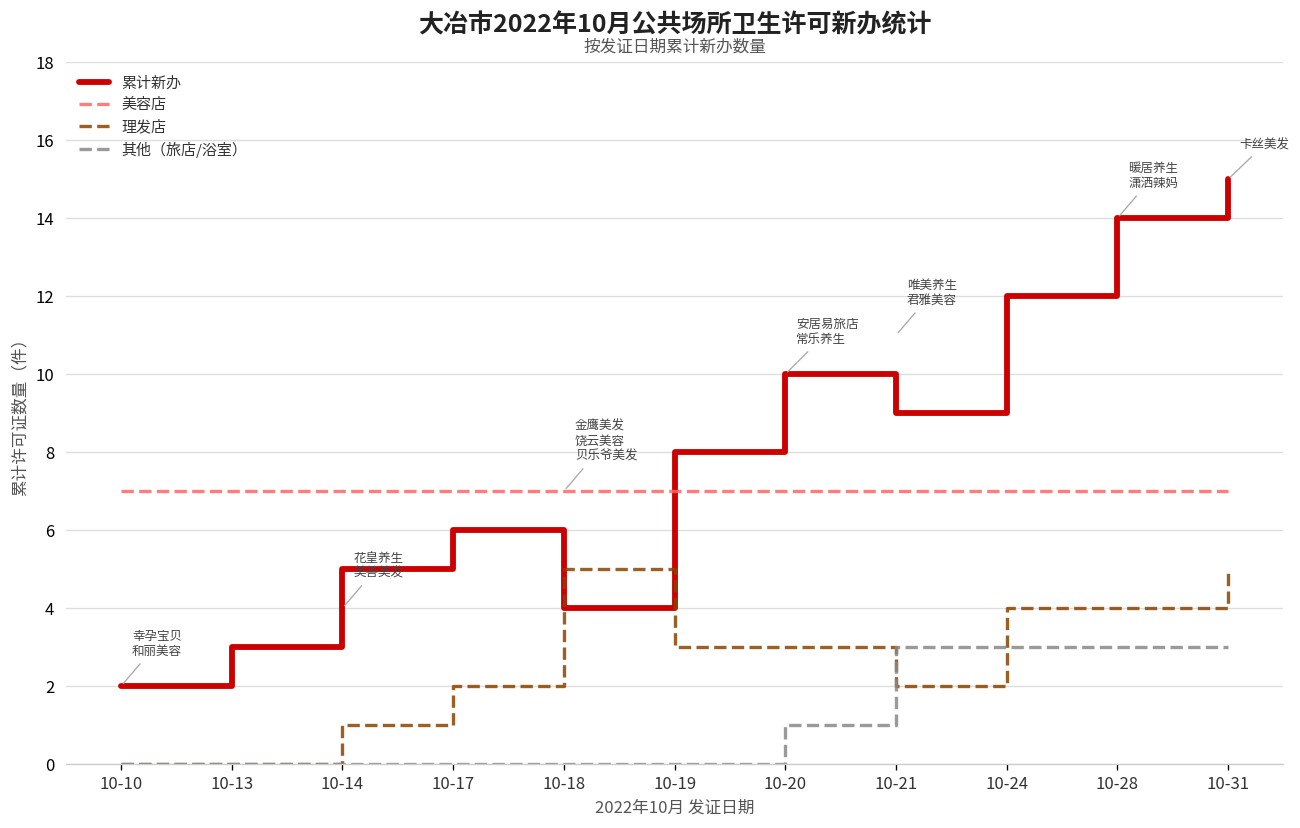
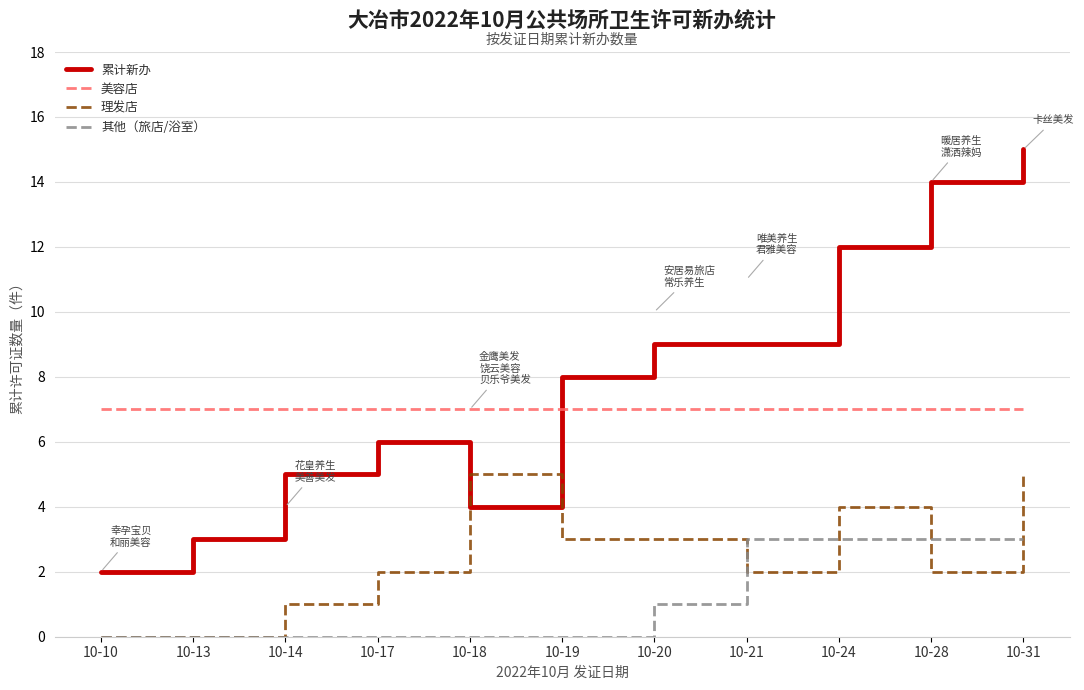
累计新办, 10-20: 10 -> 9
理发店, 10-28: 4 -> 2
